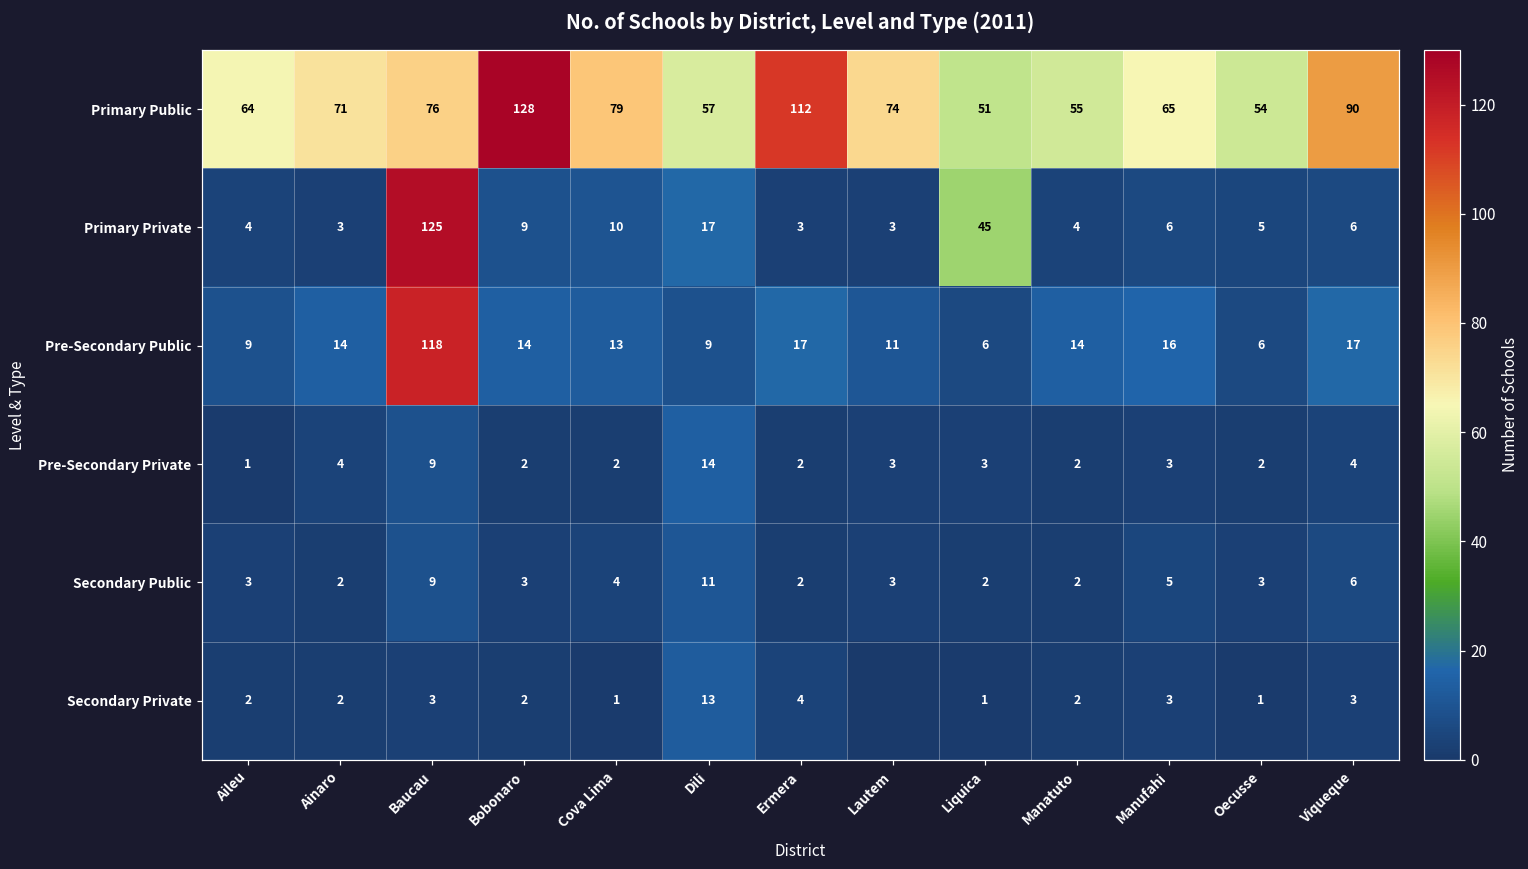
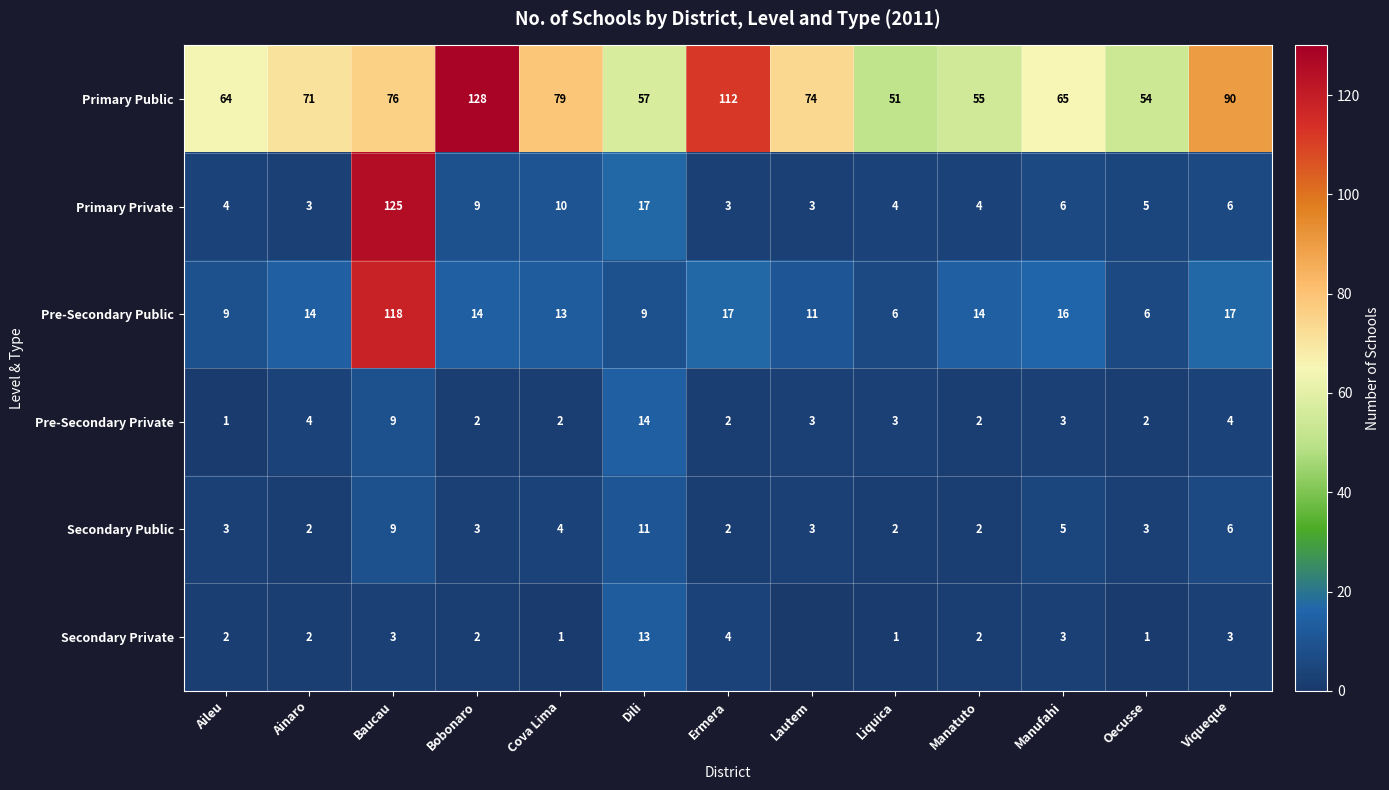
Primary Private, Liquica: 45 -> 4
